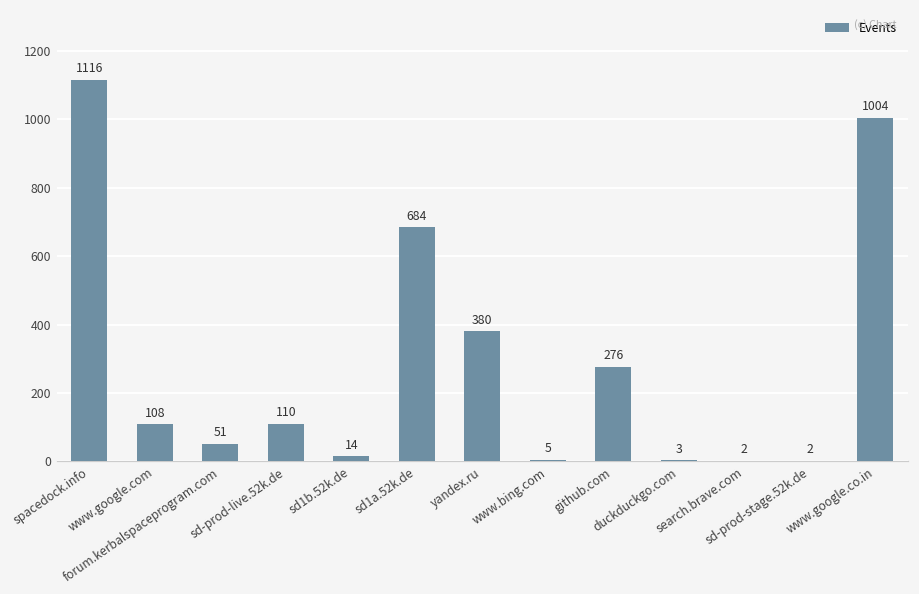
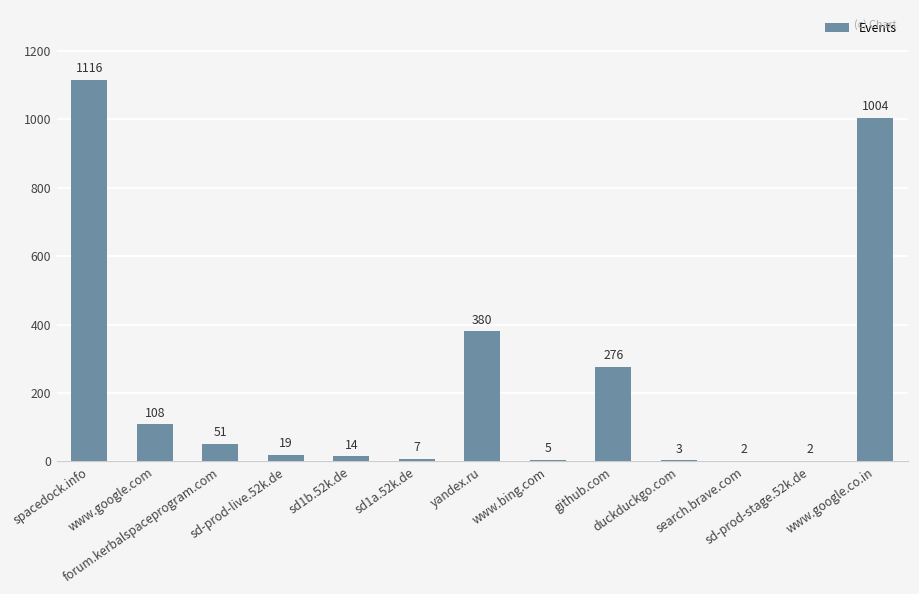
sd-prod-live.52k.de: 110 -> 19
sd1a.52k.de: 684 -> 7
